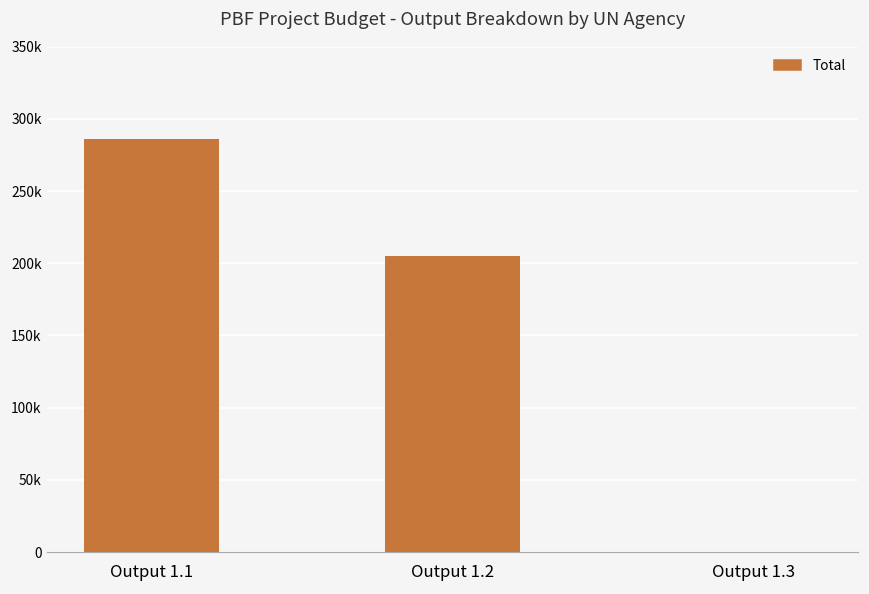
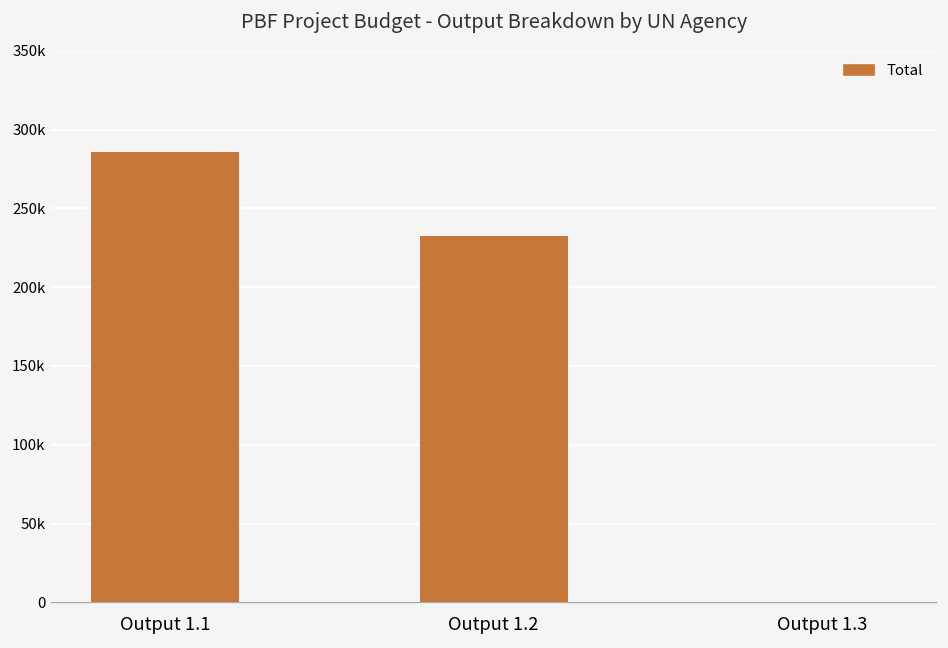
Output 1.2: 205000 -> 233000
